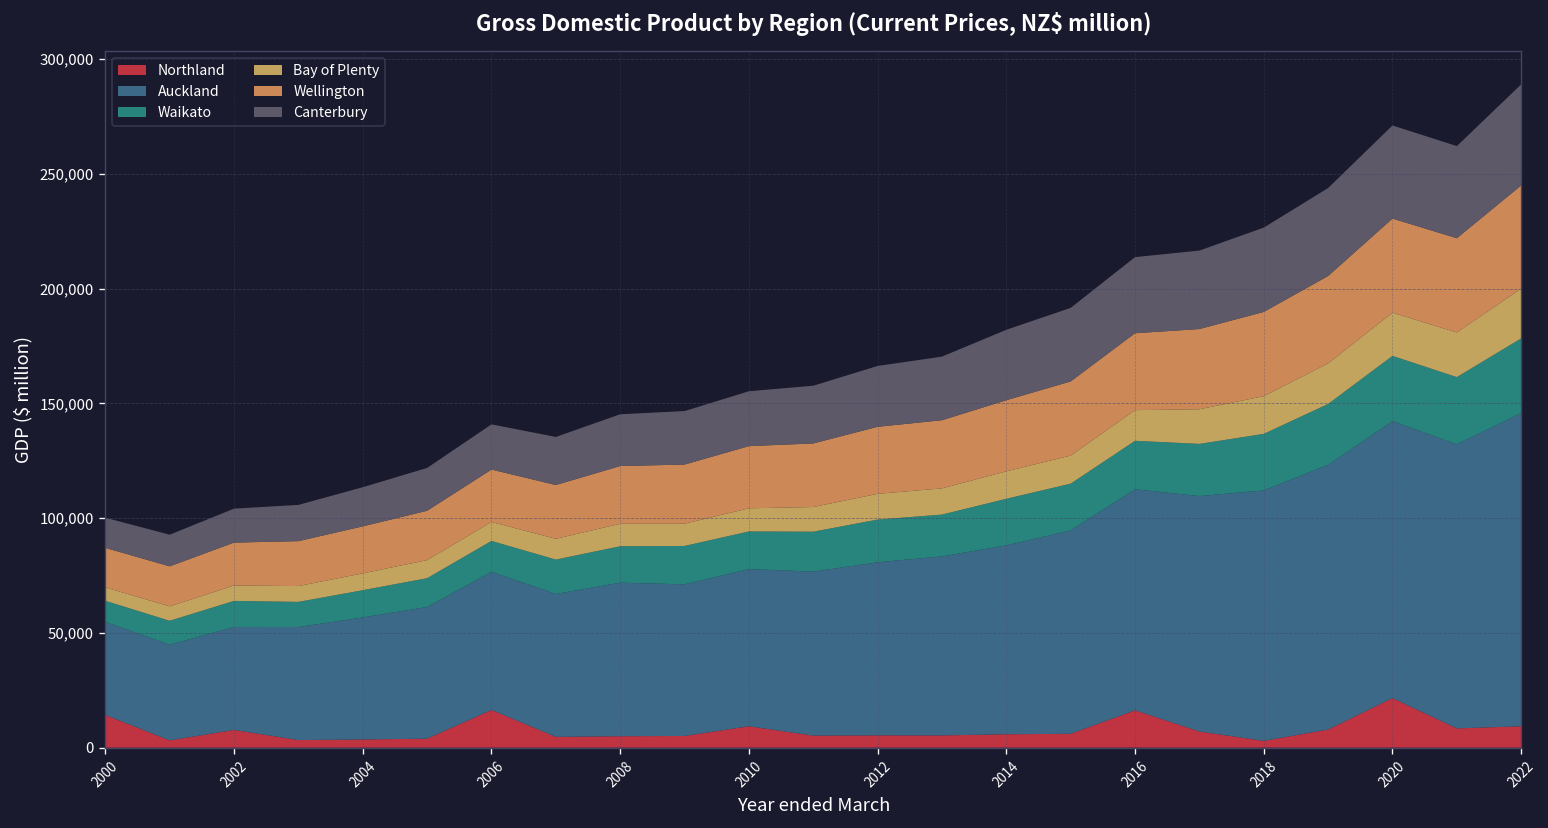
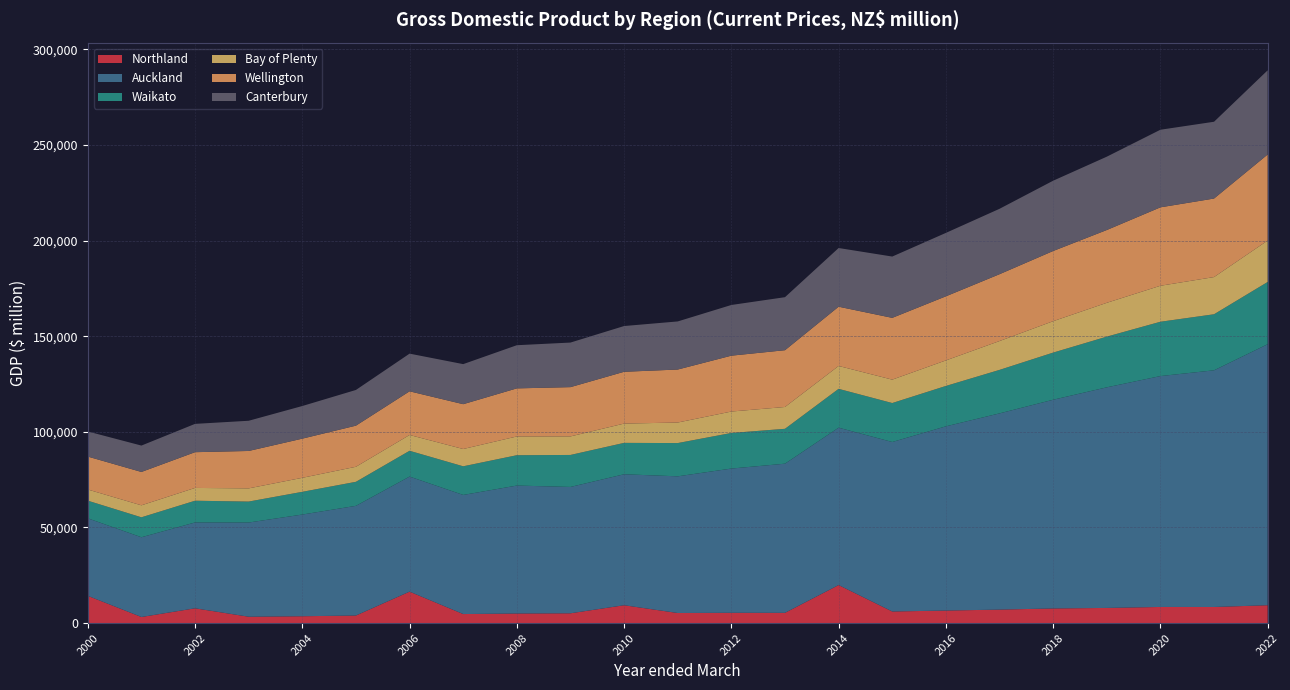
Northland, 2014: 6,000 -> 20,000
Northland, 2016: 16,000 -> 7,000
Northland, 2018: 3,000 -> 8,000
Northland, 2020: 22,000 -> 8,000
